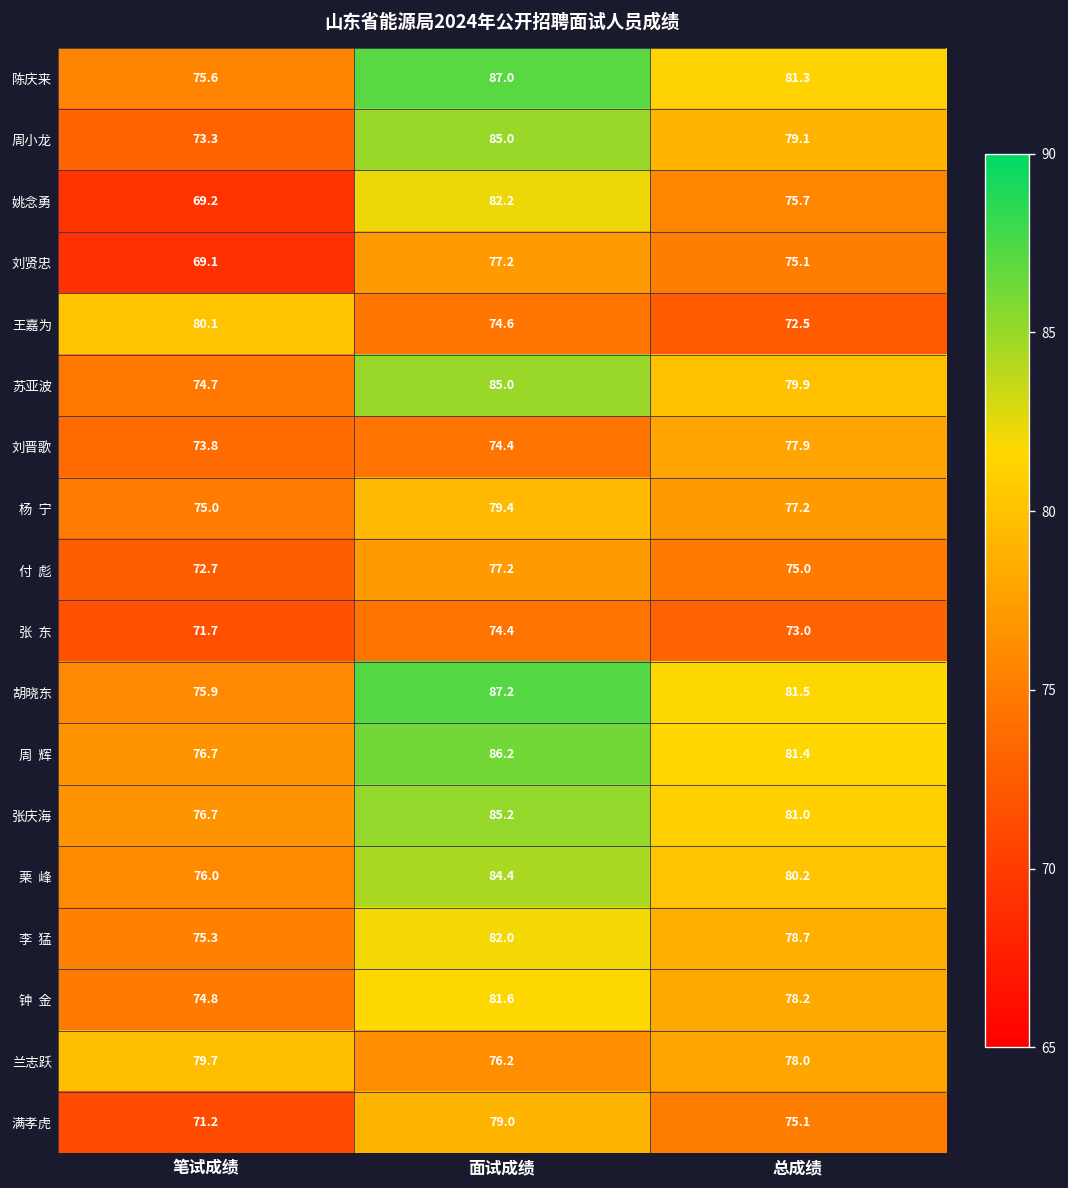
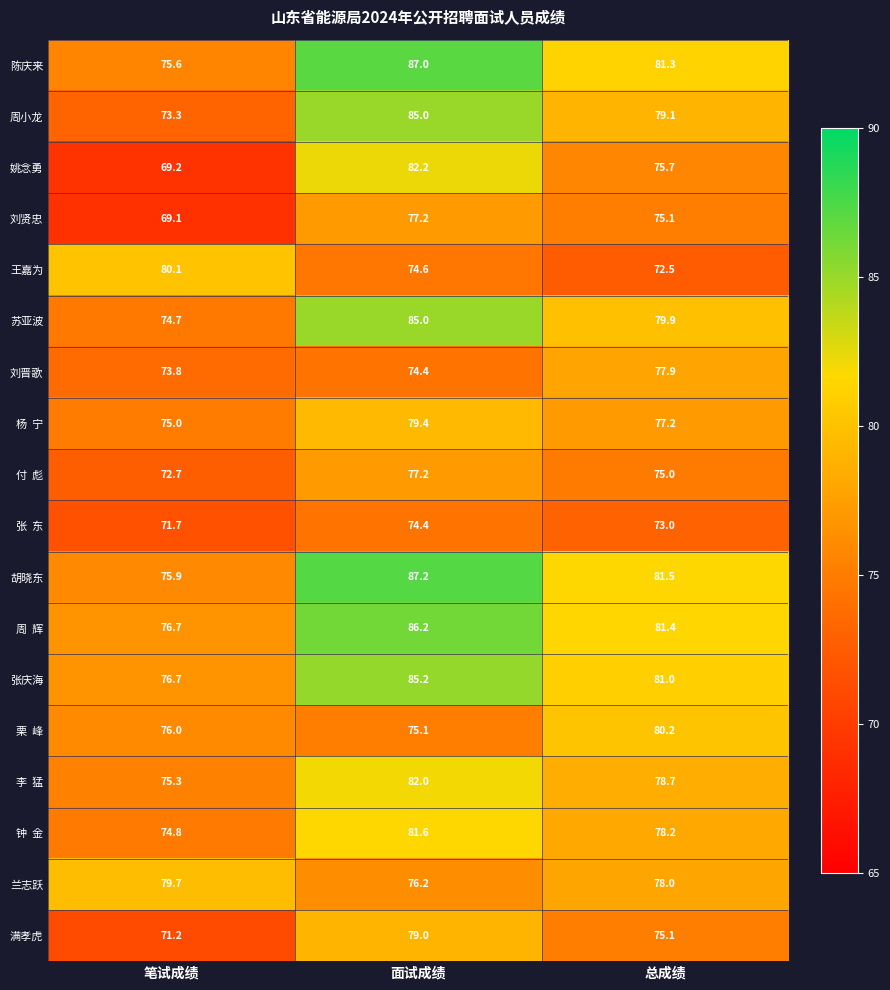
栗 峰, 面试成绩: 84.4 -> 75.1
